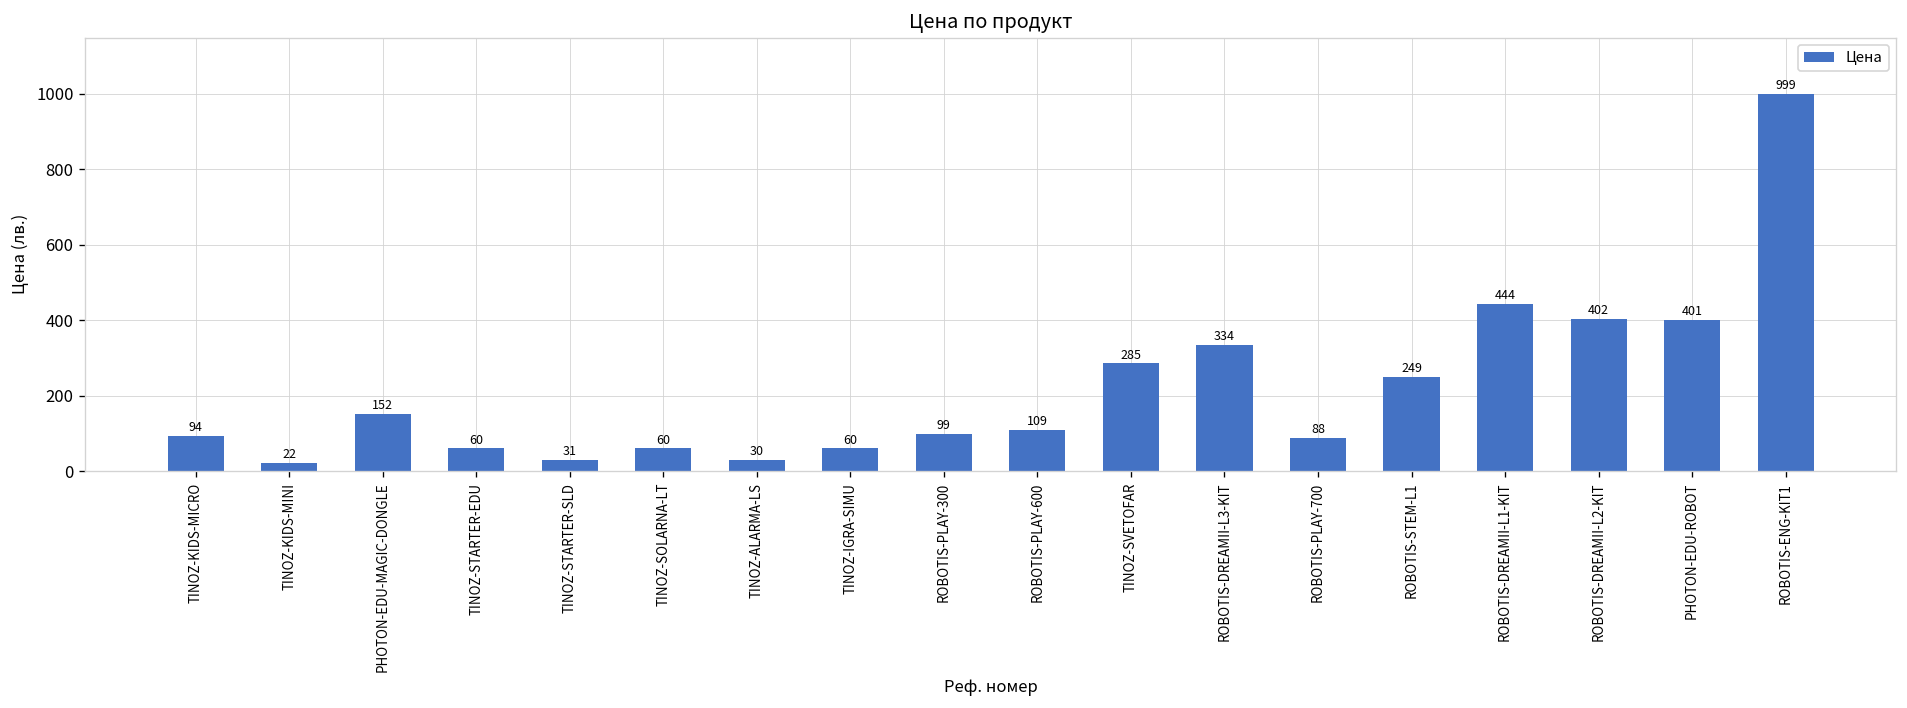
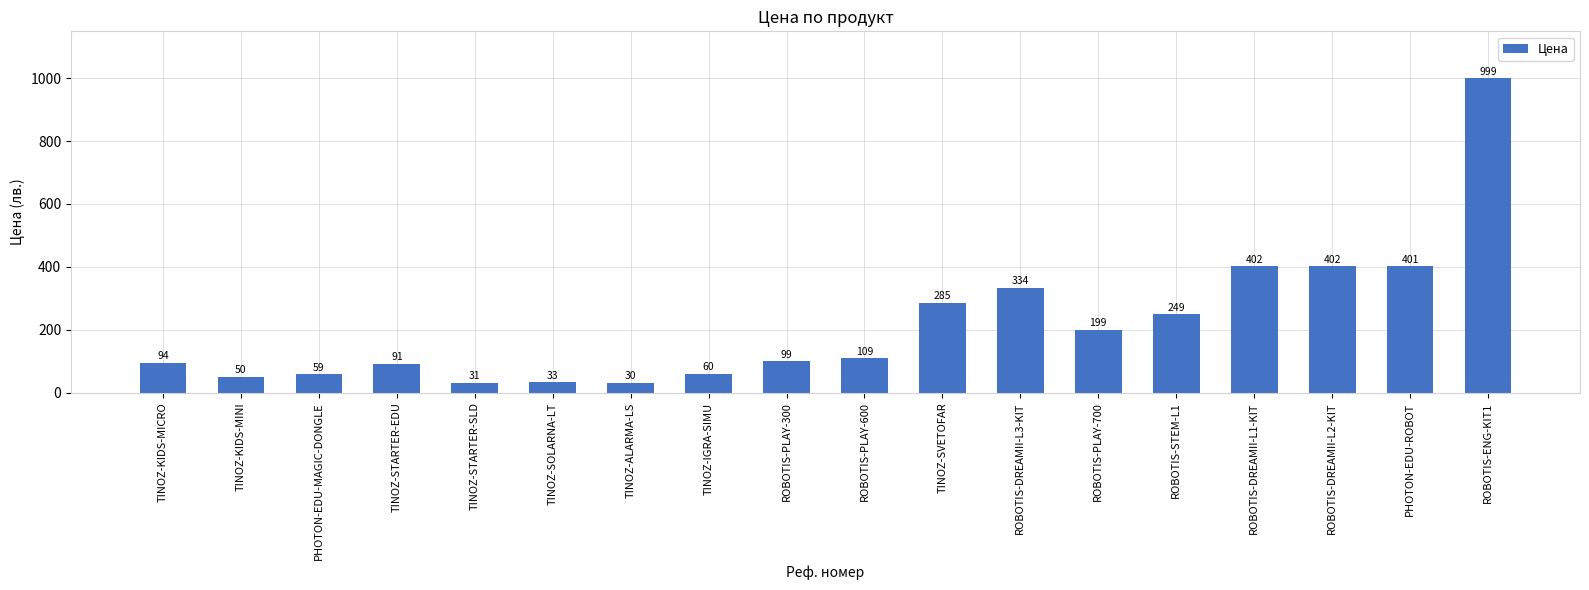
TINOZ-KIDS-MINI: 22 -> 50
PHOTON-EDU-MAGIC-DONGLE: 152 -> 59
TINOZ-STARTER-EDU: 60 -> 91
TINOZ-SOLARNA-LT: 60 -> 33
ROBOTIS-PLAY-700: 88 -> 199
ROBOTIS-DREAMII-L1-KIT: 444 -> 402
